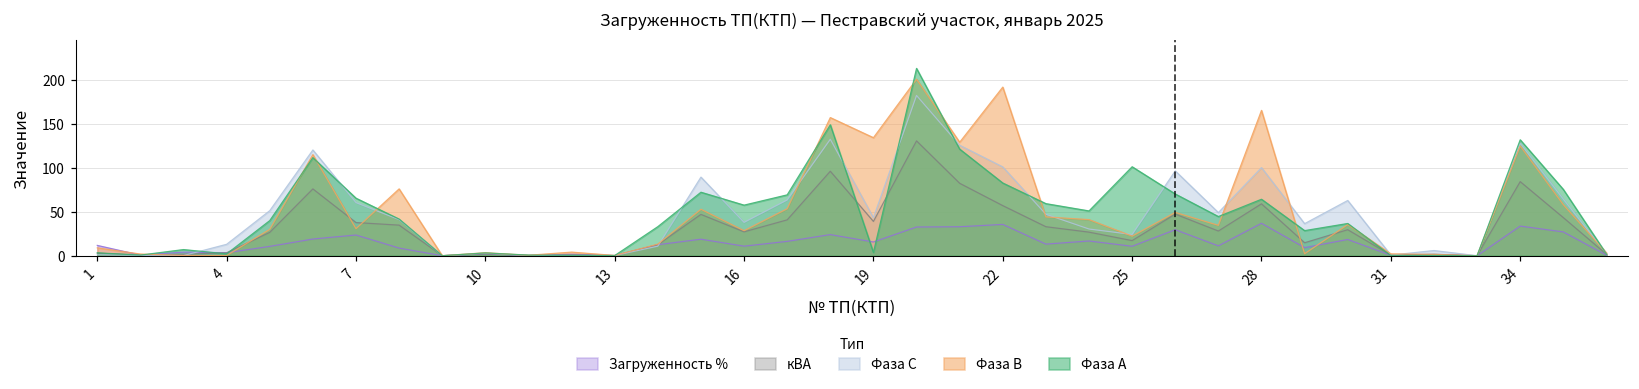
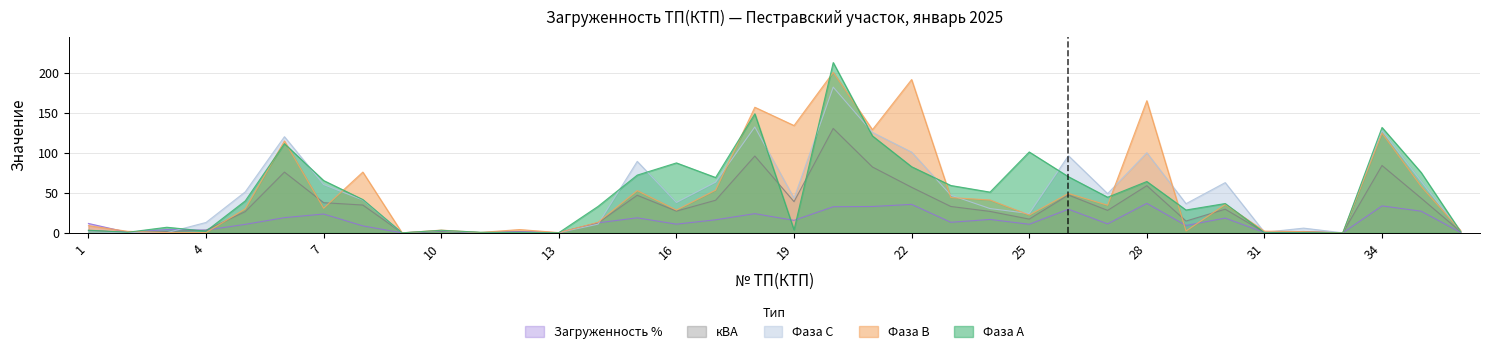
Фаза А, 16: 60 -> 90
